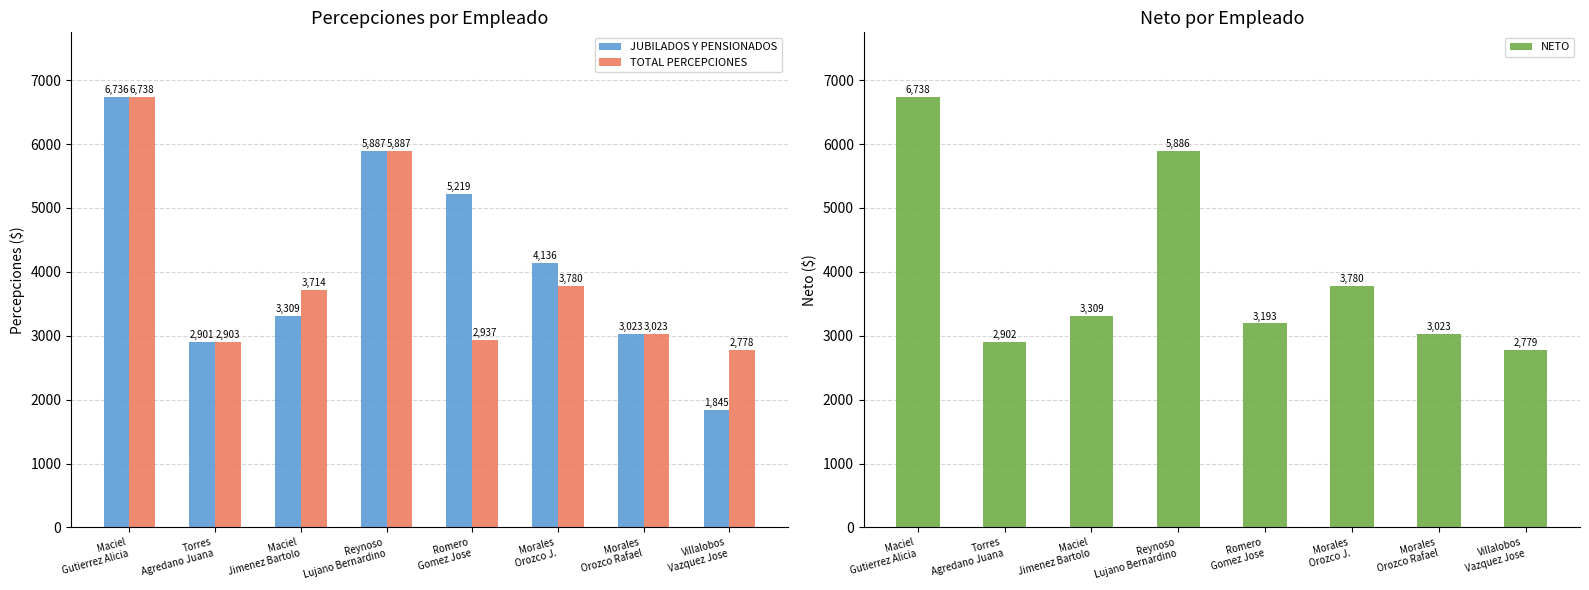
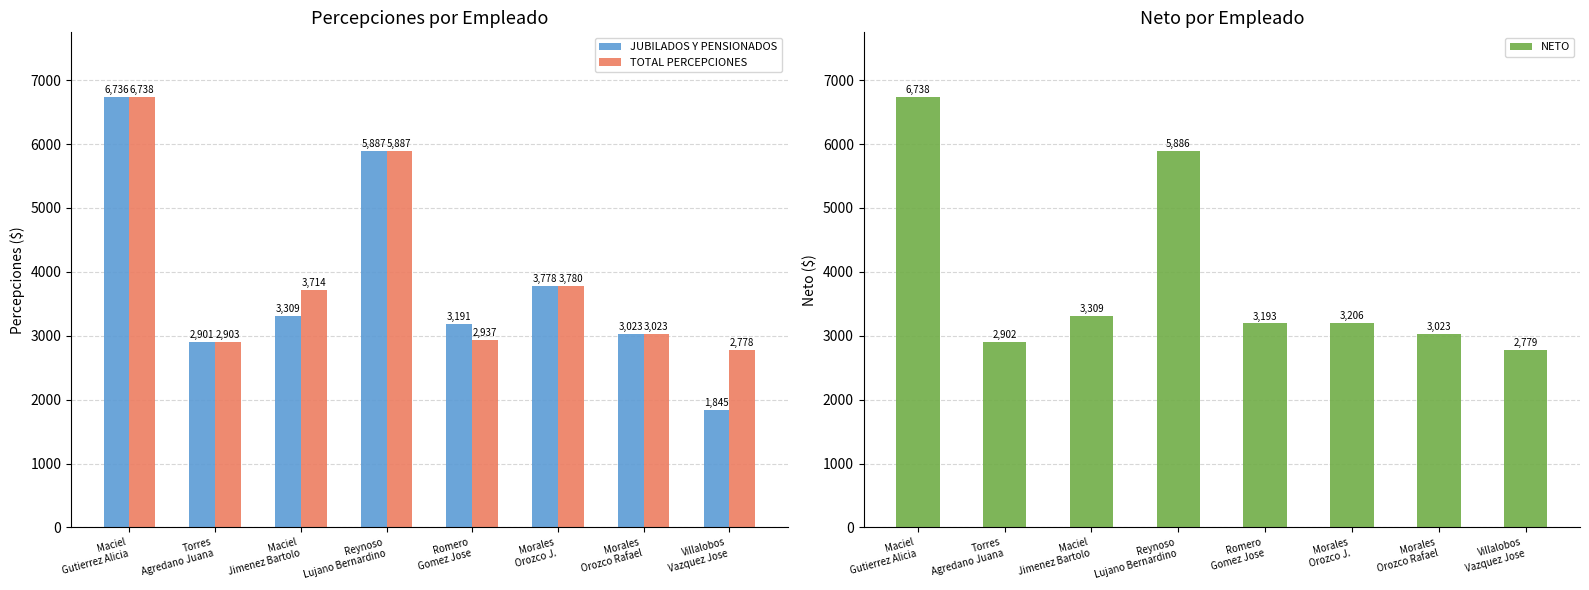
Percepciones por Empleado, JUBILADOS Y PENSIONADOS, Romero Gomez Jose: 5,219 -> 3,191
Percepciones por Empleado, JUBILADOS Y PENSIONADOS, Morales Orozco J.: 4,136 -> 3,778
Neto por Empleado, Morales Orozco J.: 3,780 -> 3,206
